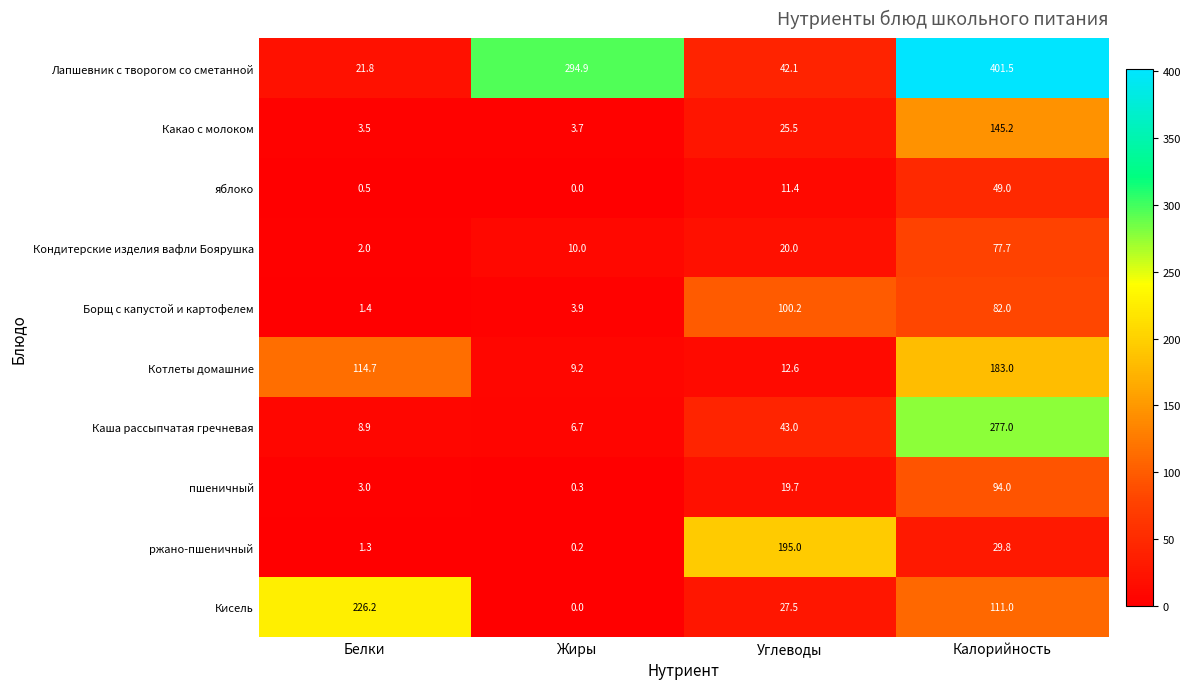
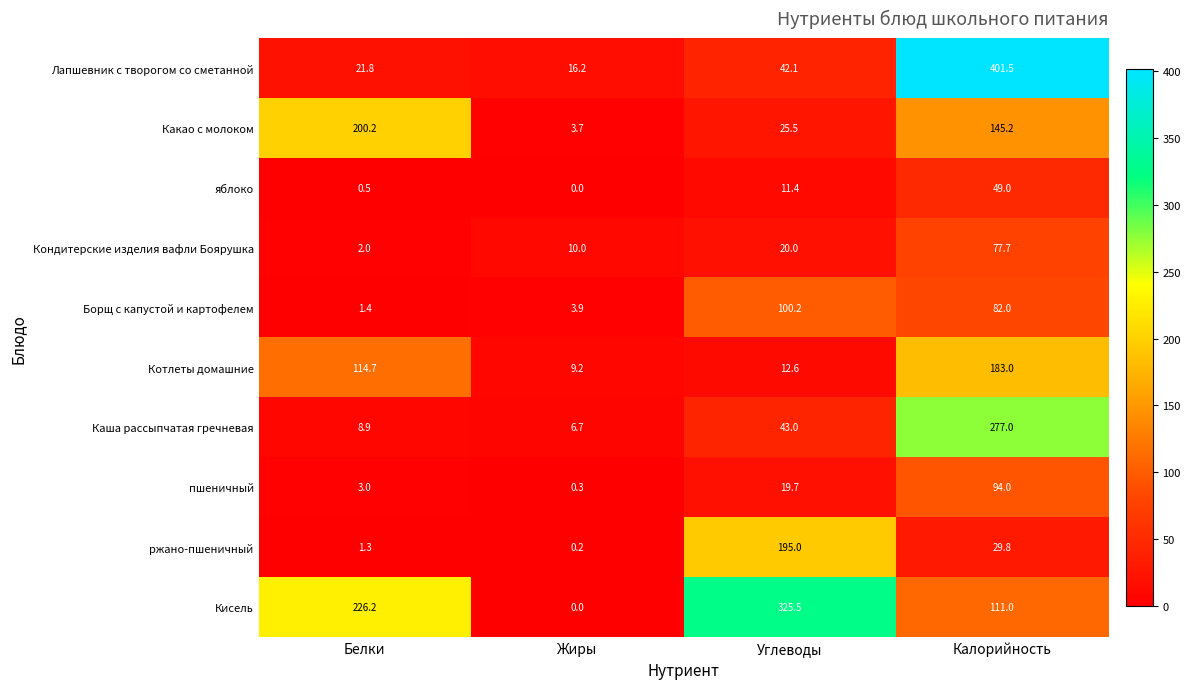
Лапшевник с творогом со сметанной, Жиры: 294.9 -> 16.2
Какао с молоком, Белки: 3.5 -> 200.2
Кисель, Углеводы: 27.5 -> 325.5
